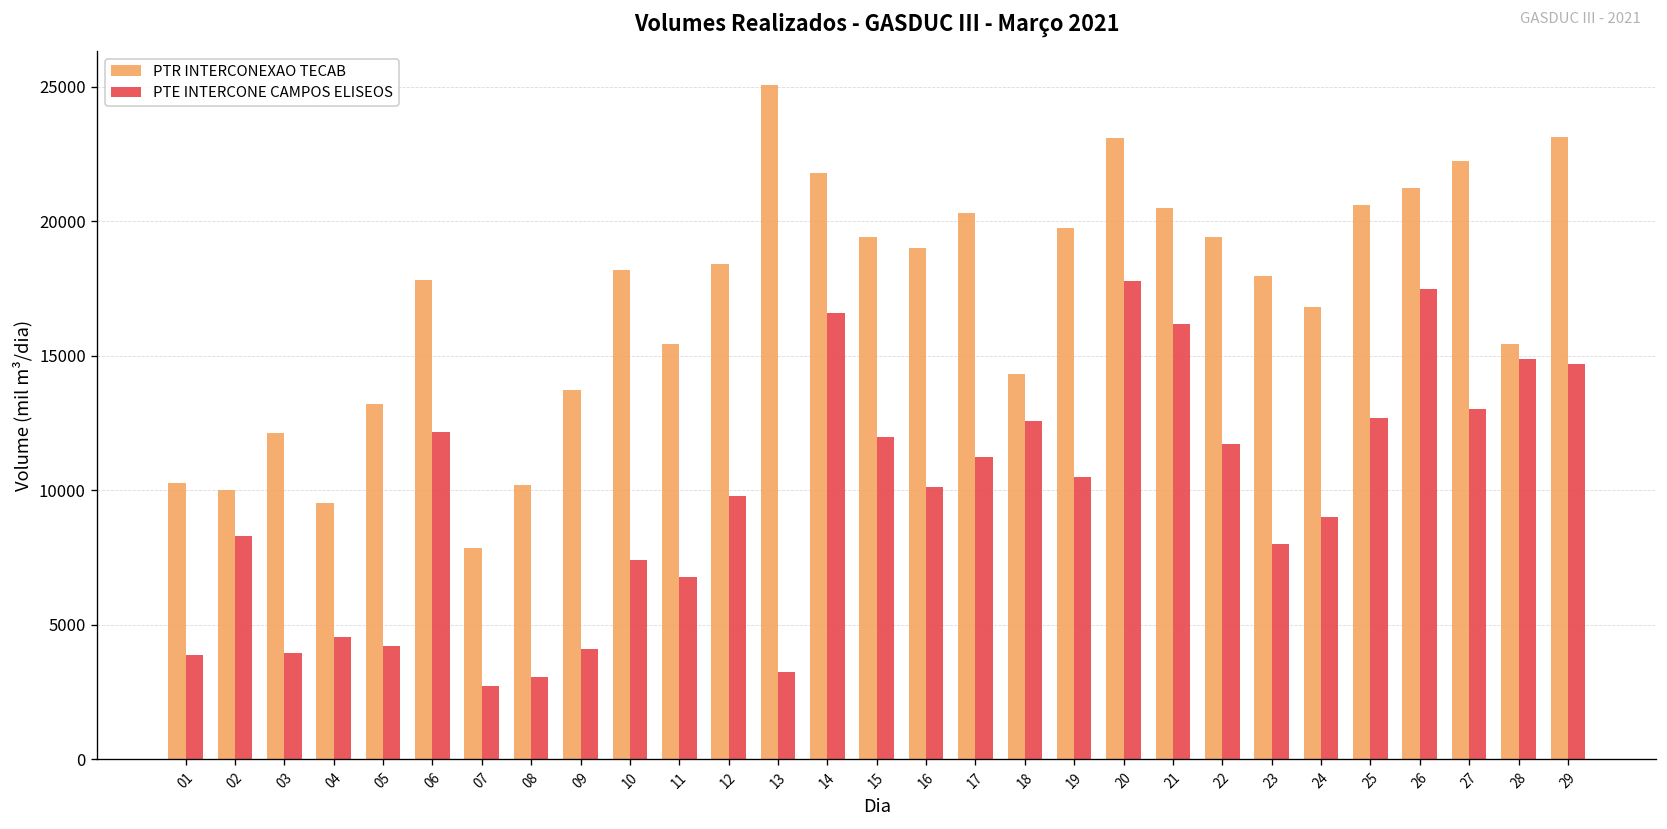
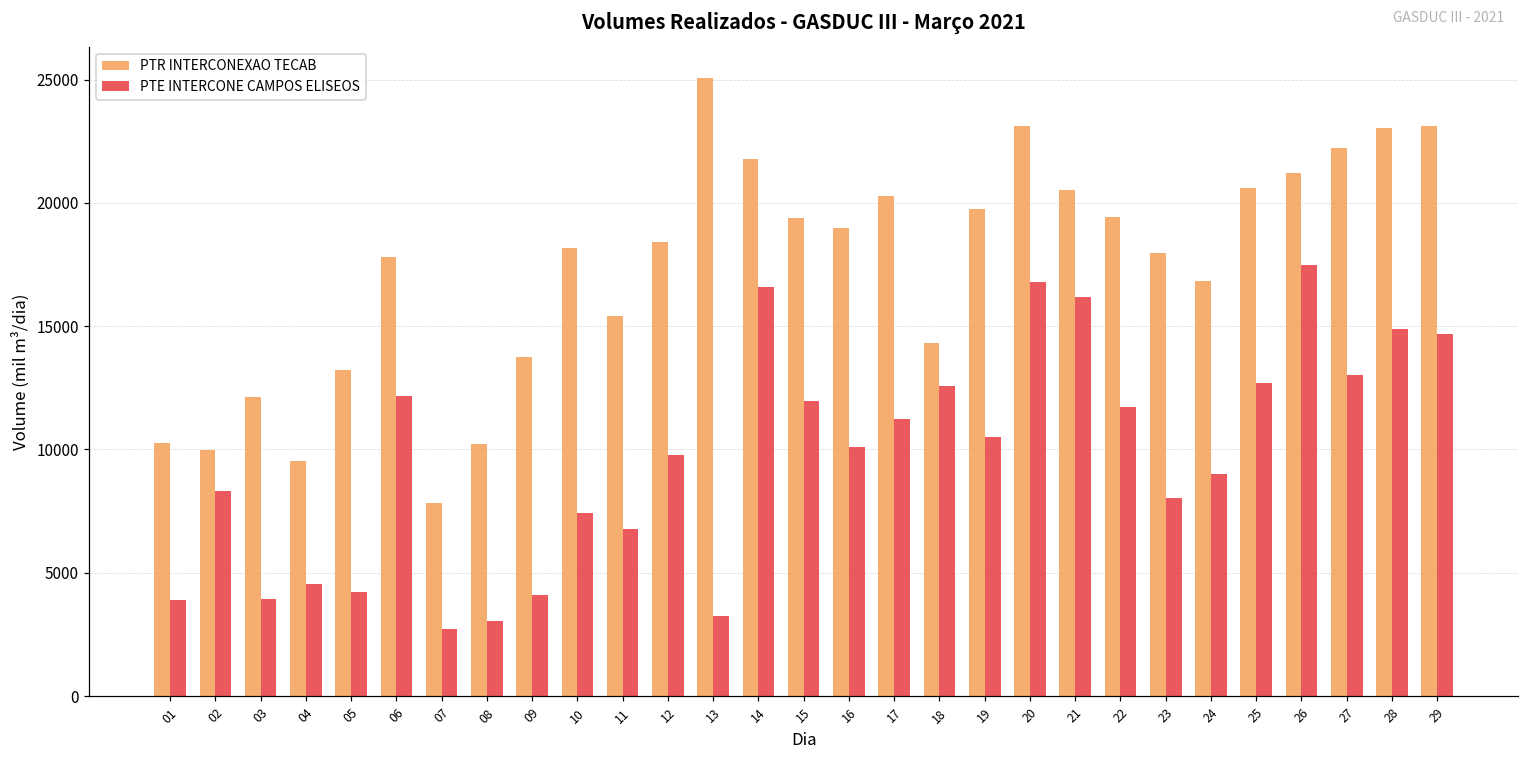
PTE INTERCONE CAMPOS ELISEOS, 20: 17800 -> 16800
PTR INTERCONEXAO TECAB, 28: 15400 -> 23000
